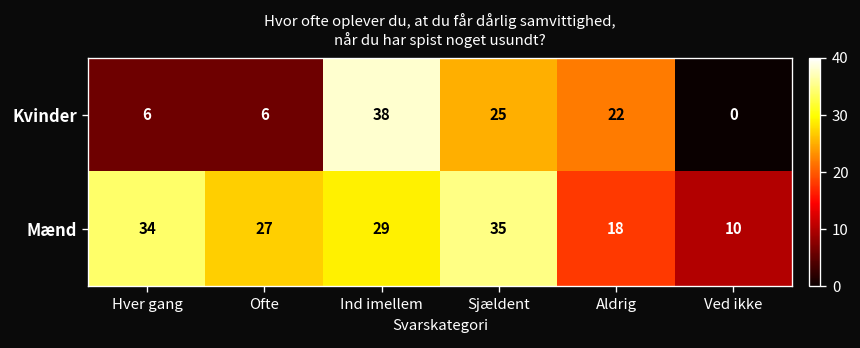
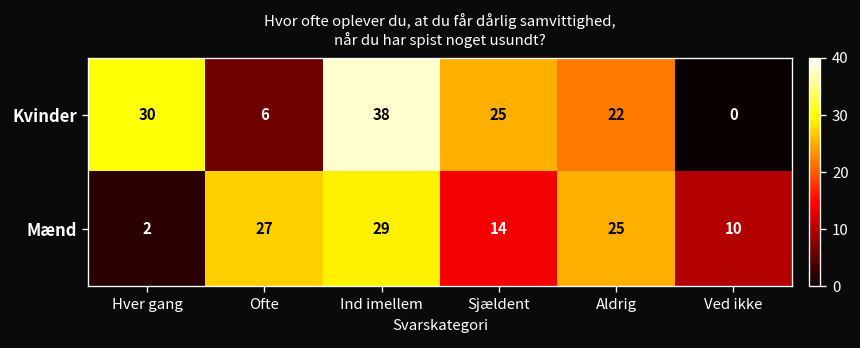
Kvinder, Hver gang: 6 -> 30
Mænd, Hver gang: 34 -> 2
Mænd, Sjældent: 35 -> 14
Mænd, Aldrig: 18 -> 25
